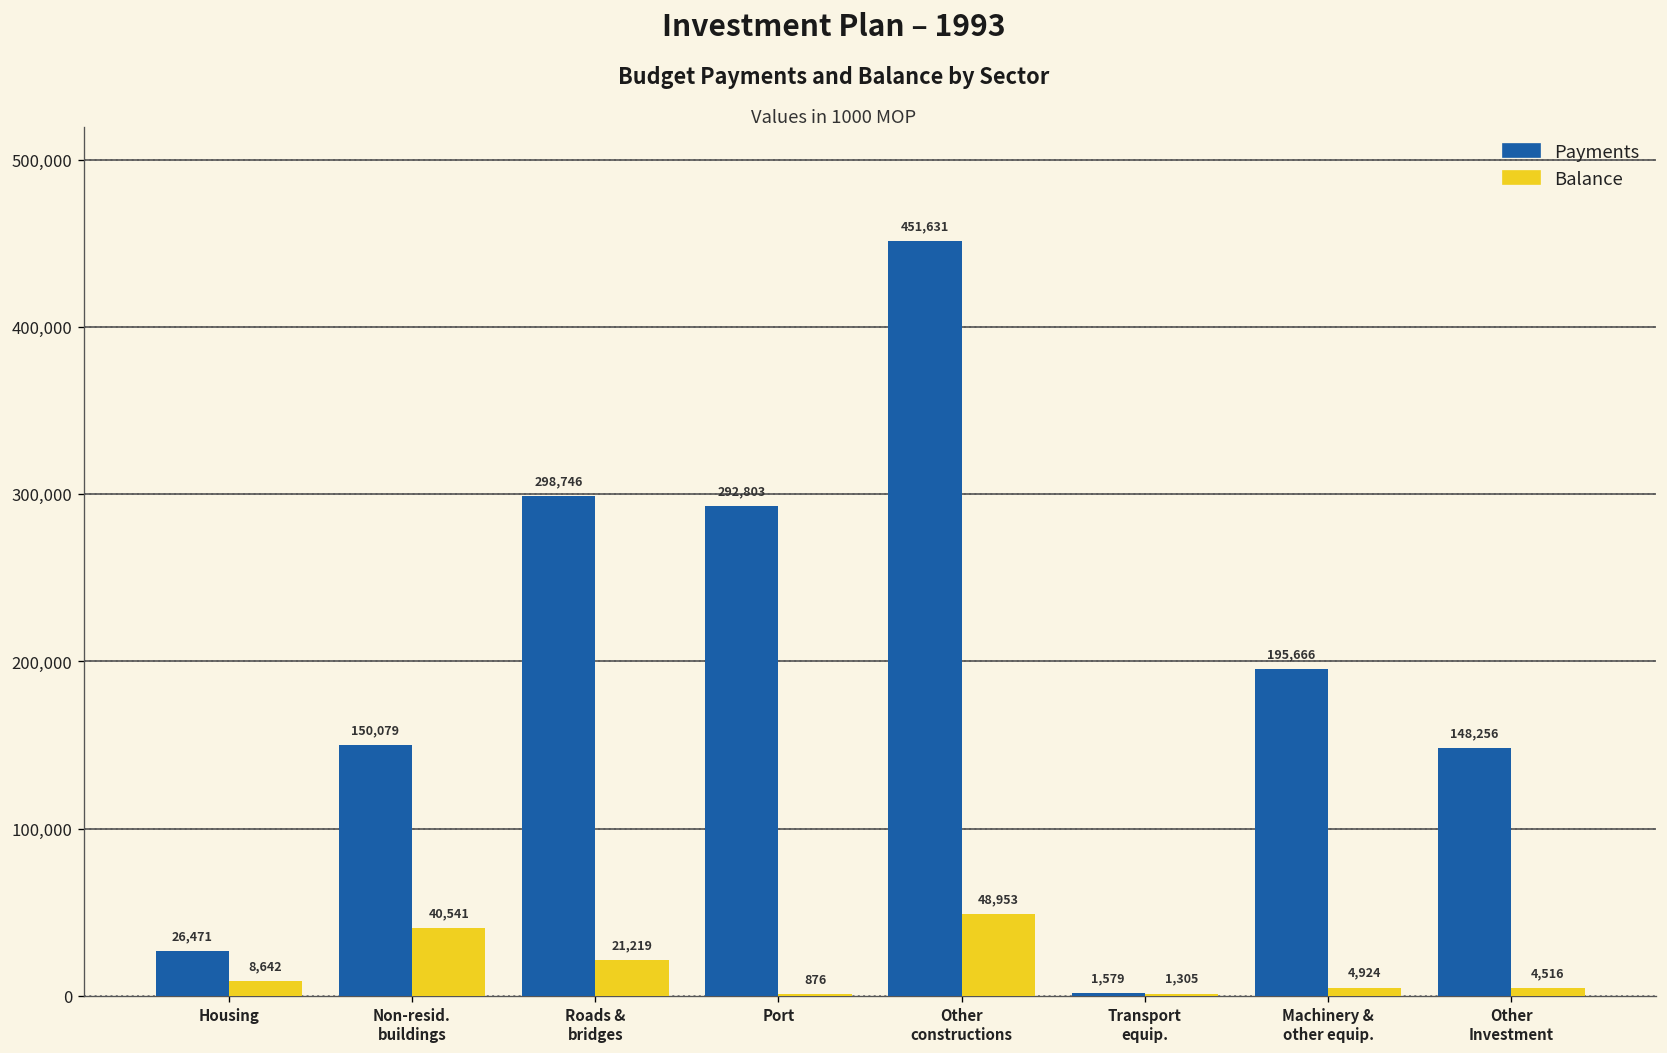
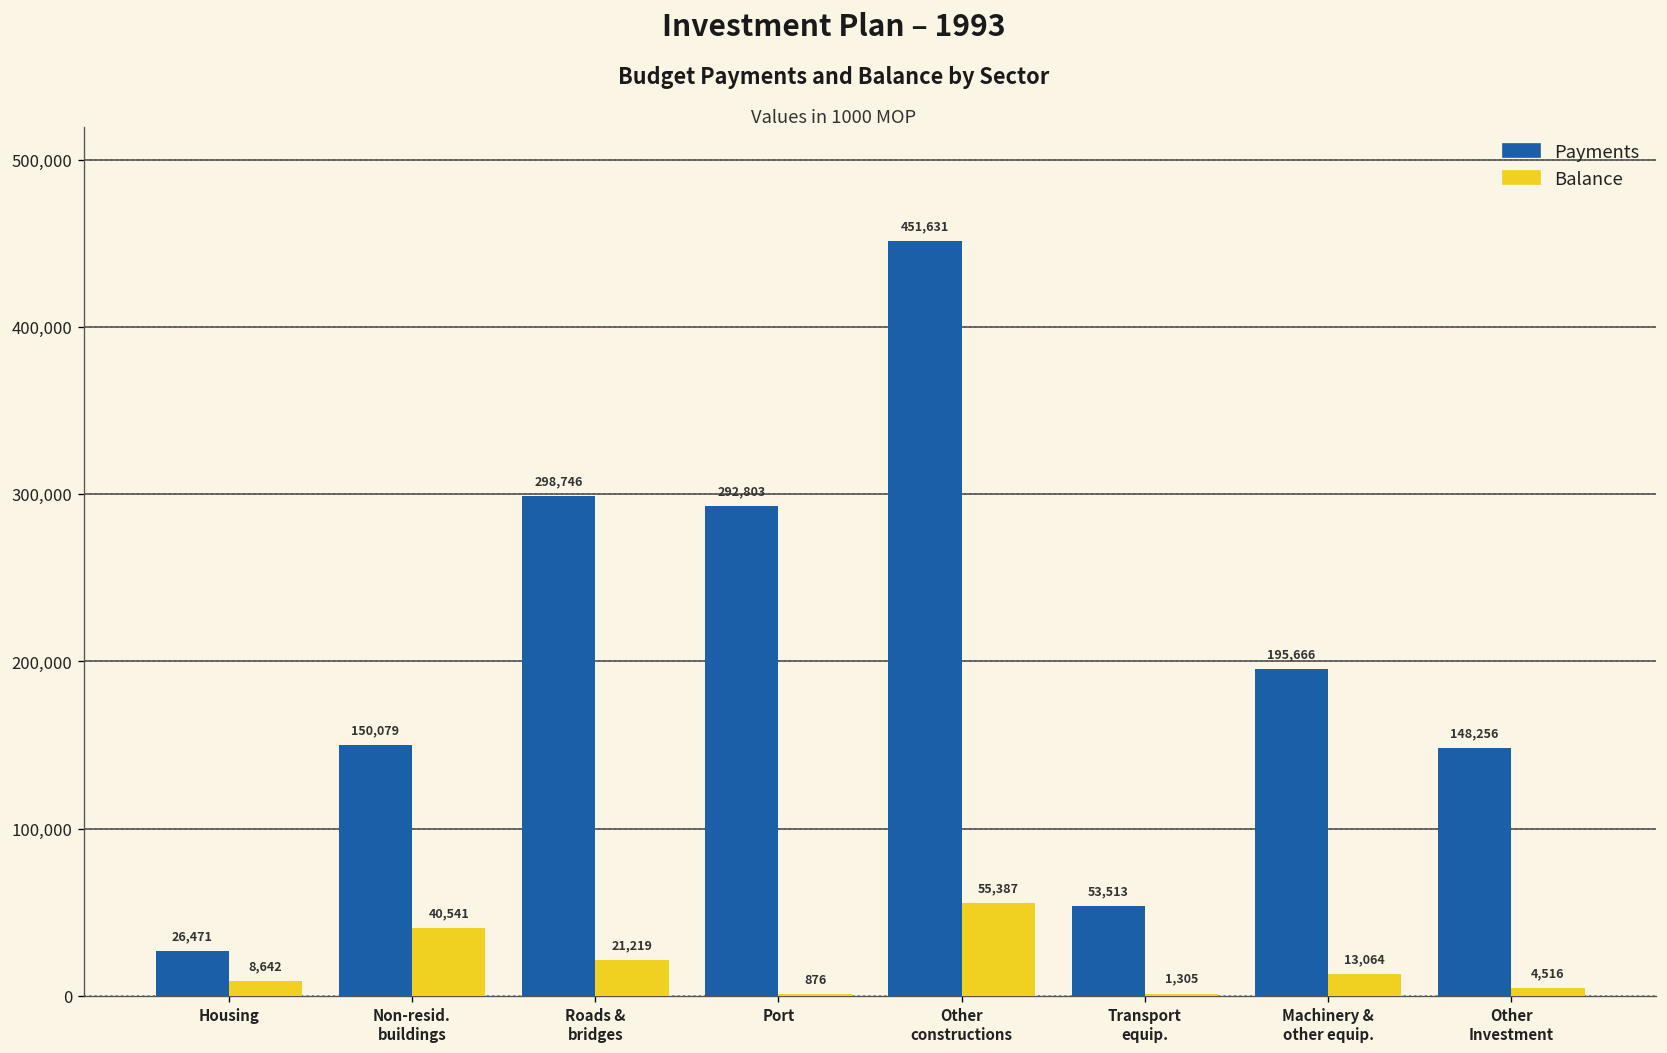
Balance, Other constructions: 48,953 -> 55,387
Payments, Transport equip.: 1,579 -> 53,513
Balance, Machinery & other equip.: 4,924 -> 13,064
